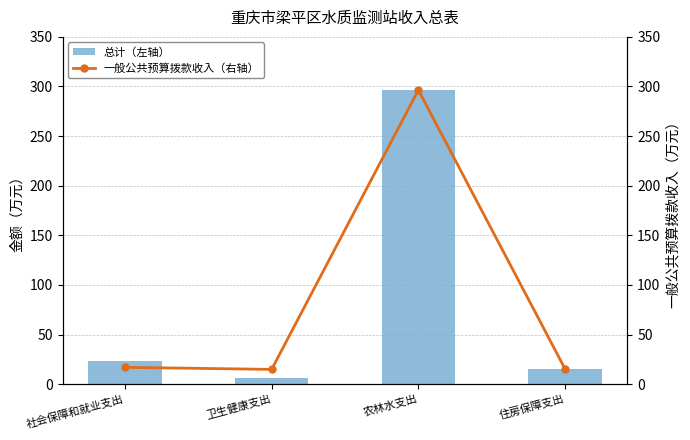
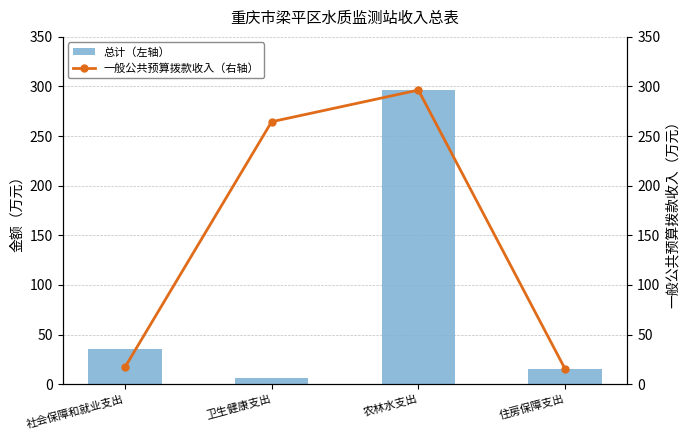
总计（左轴）, 社会保障和就业支出: 20 -> 40
一般公共预算拨款收入（右轴）, 卫生健康支出: 10 -> 260
